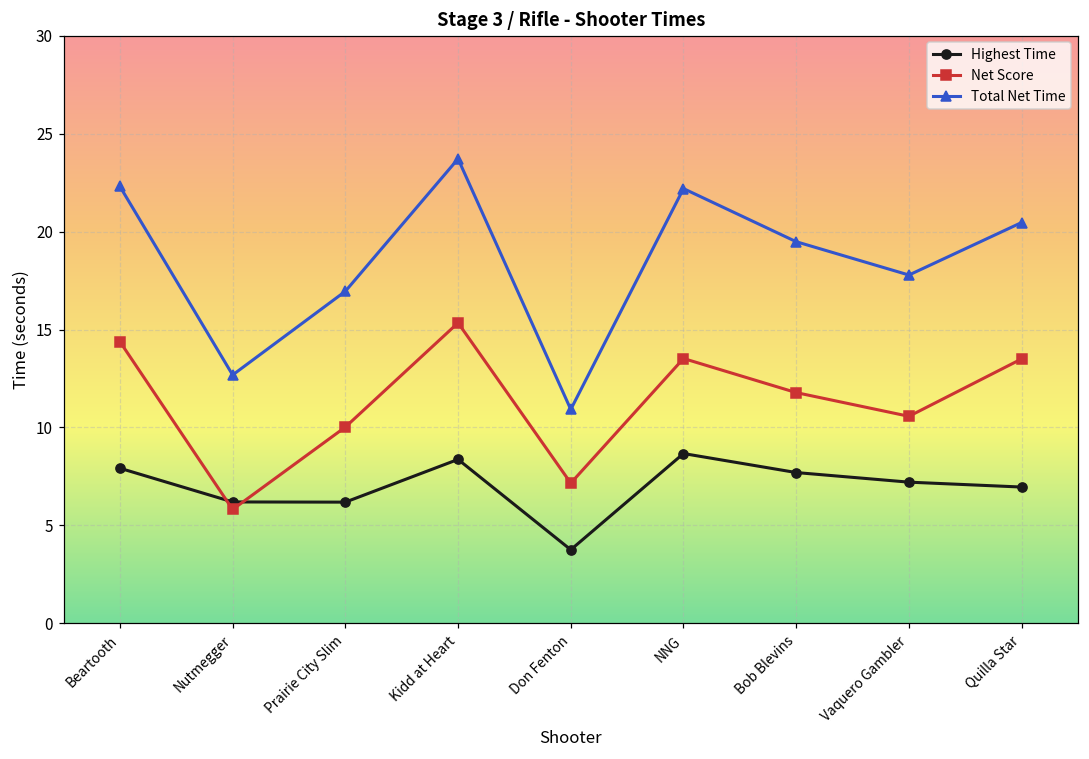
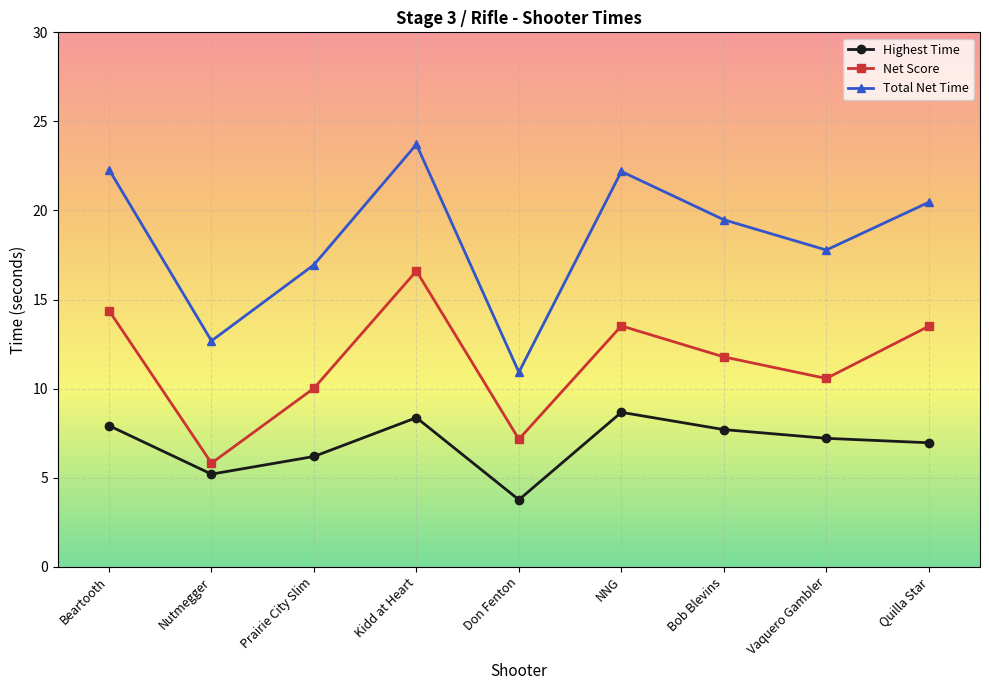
Highest Time, Nutmegger: 6.2 -> 5.2
Net Score, Kidd at Heart: 15.3 -> 16.6
